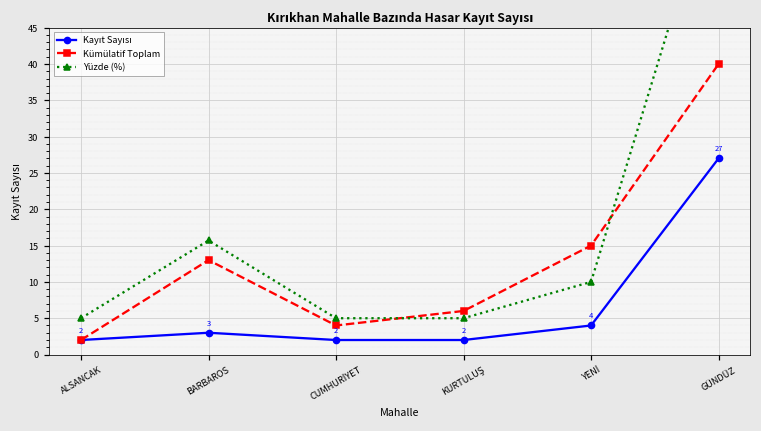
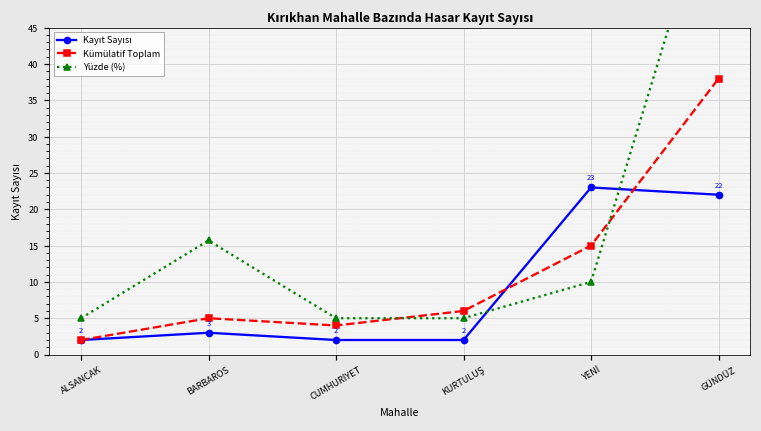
Kümülatif Toplam, BARBAROS: 13 -> 5
Kayıt Sayısı, YENİ: 4 -> 23
Kayıt Sayısı, GÜNDÜZ: 27 -> 22
Kümülatif Toplam, GÜNDÜZ: 40 -> 38
